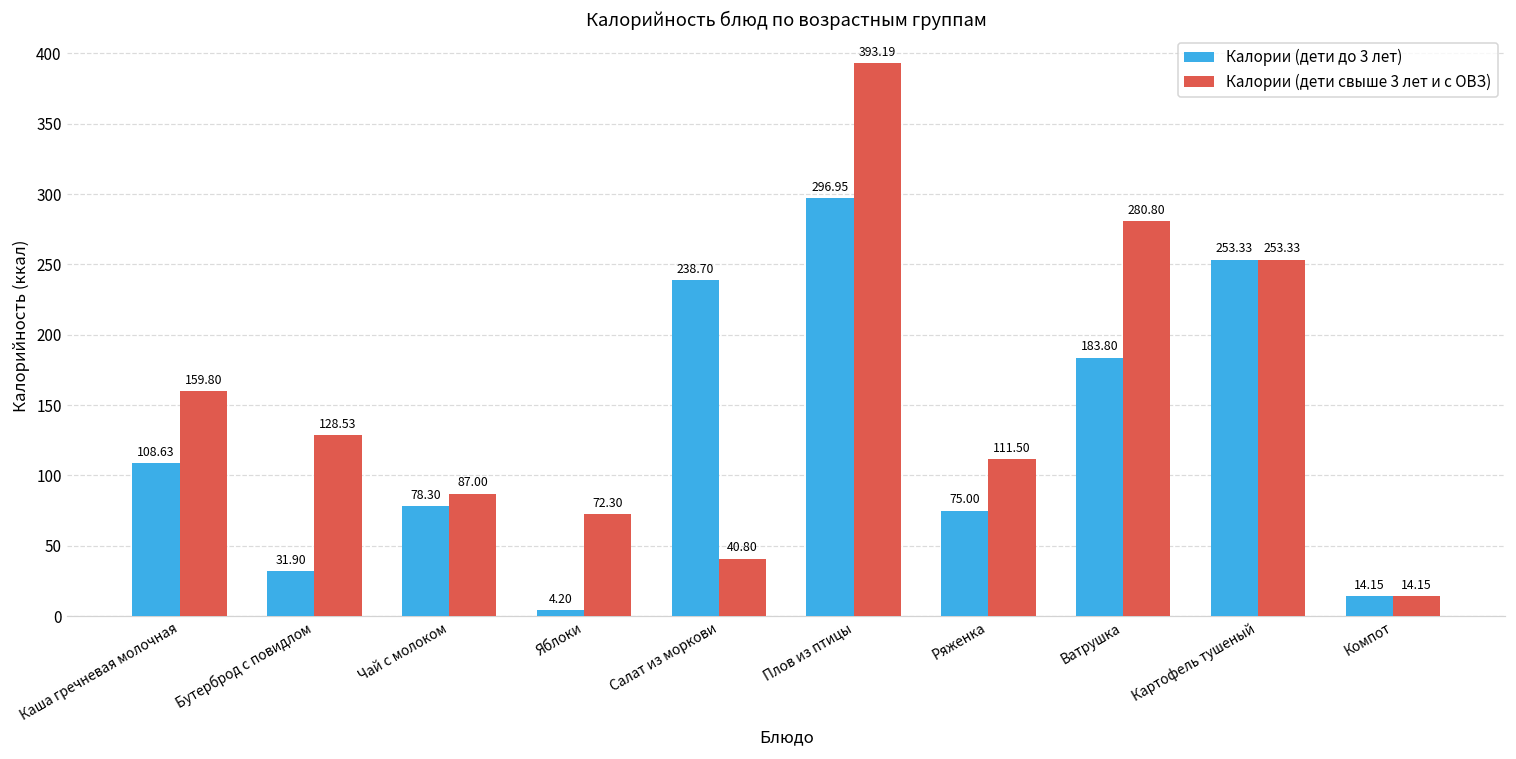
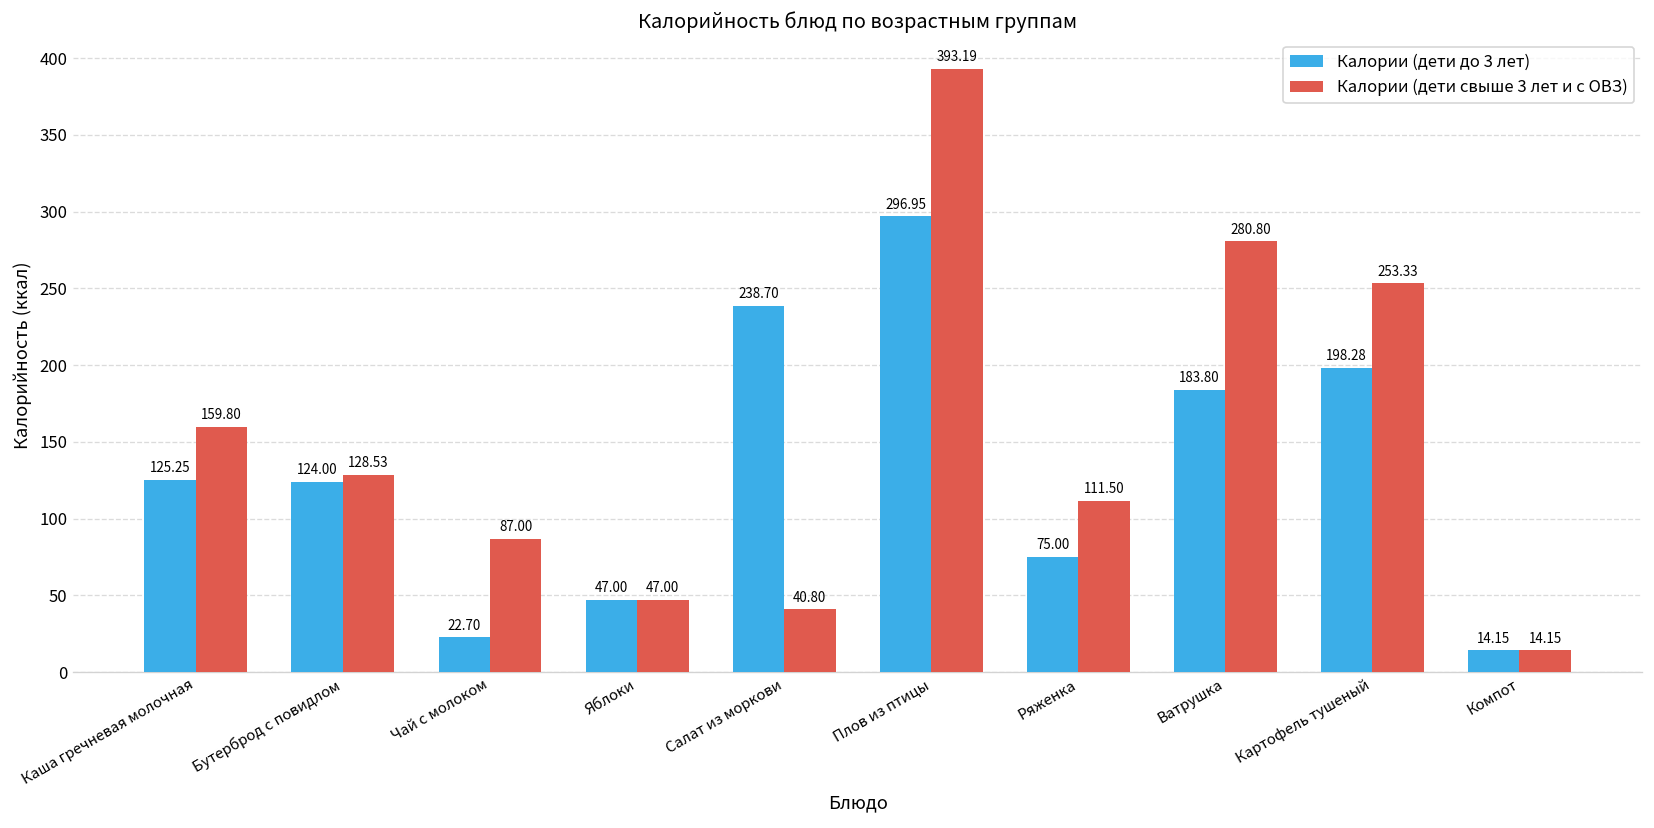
Калории (дети до 3 лет), Каша гречневая молочная: 108.63 -> 125.25
Калории (дети до 3 лет), Бутерброд с повидлом: 31.90 -> 124.00
Калории (дети до 3 лет), Чай с молоком: 78.30 -> 22.70
Калории (дети до 3 лет), Яблоки: 4.20 -> 47.00
Калории (дети свыше 3 лет и с ОВЗ), Яблоки: 72.30 -> 47.00
Калории (дети до 3 лет), Картофель тушеный: 253.33 -> 198.28
